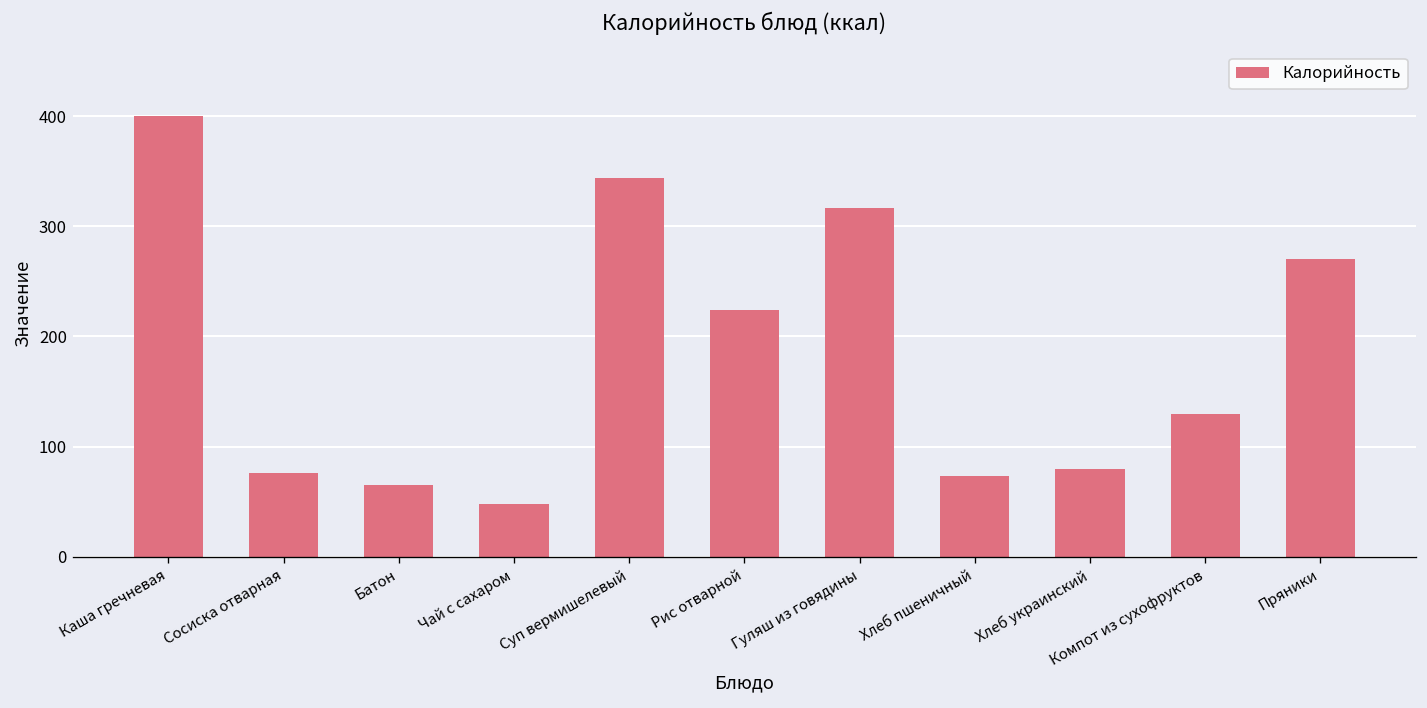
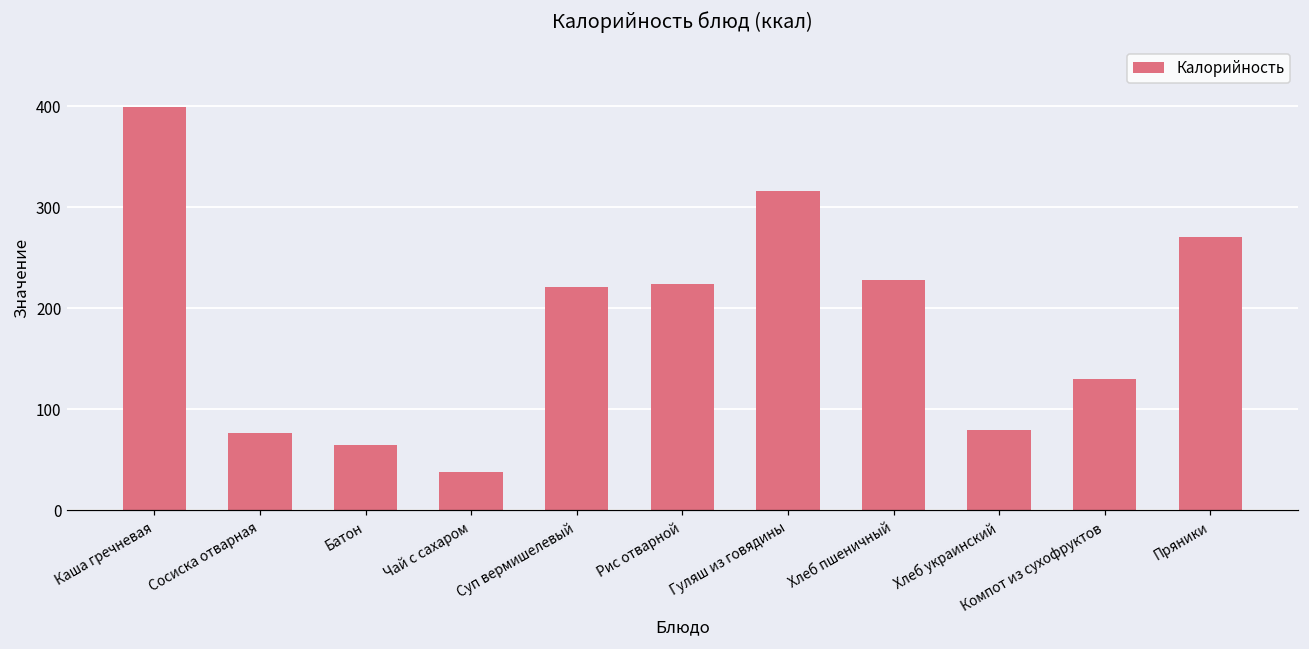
Чай с сахаром: 50 -> 40
Суп вермишелевый: 340 -> 220
Хлеб пшеничный: 70 -> 230
